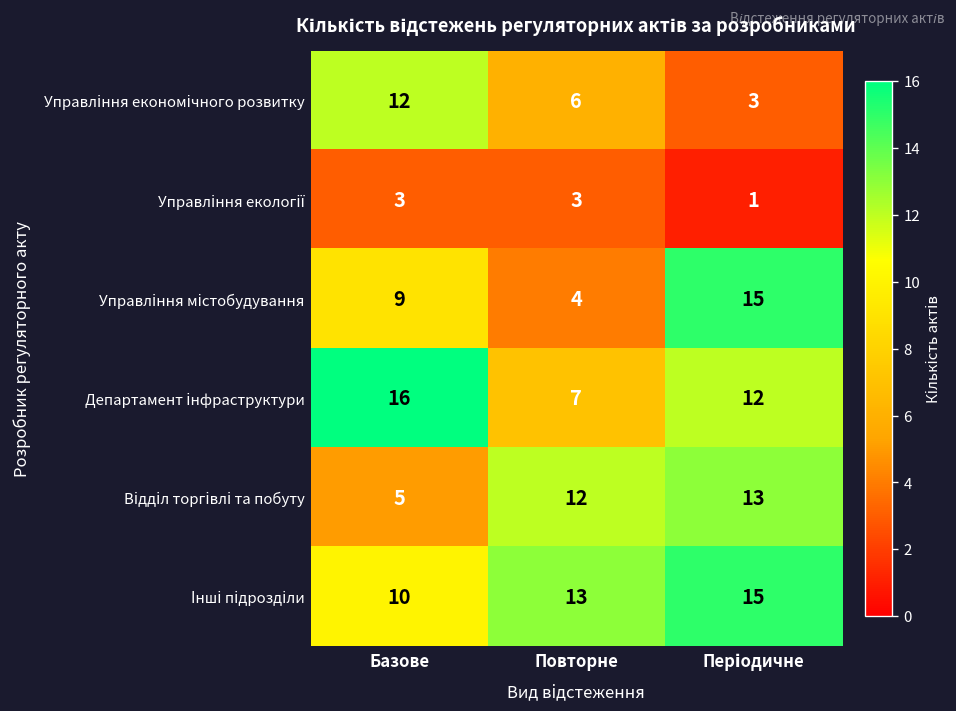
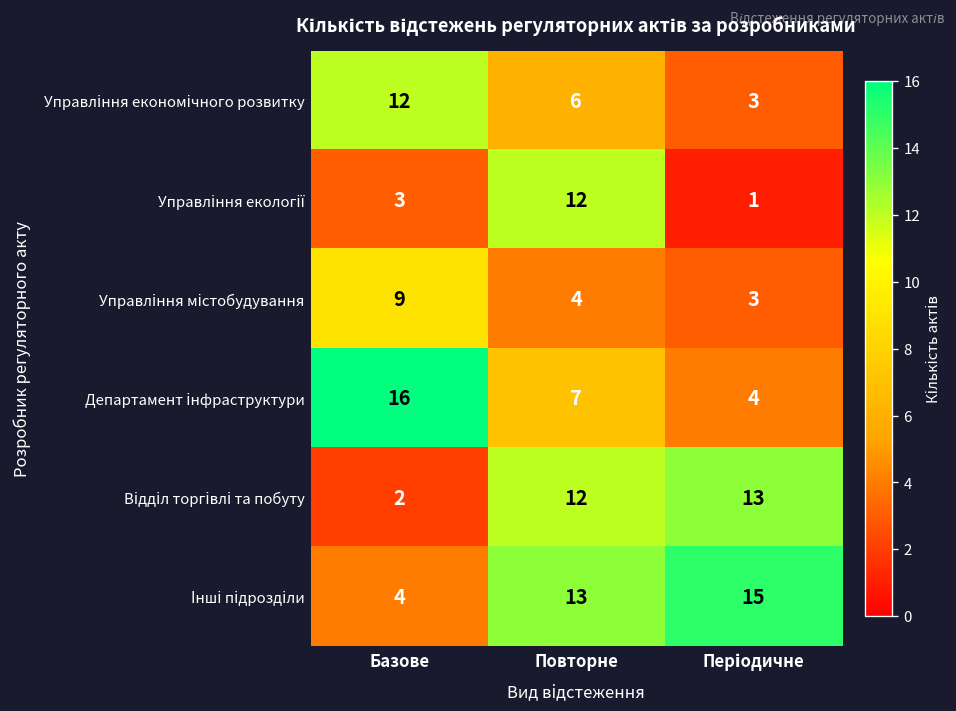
Управління екології, Повторне: 3 -> 12
Управління містобудування, Періодичне: 15 -> 3
Департамент інфраструктури, Періодичне: 12 -> 4
Відділ торгівлі та побуту, Базове: 5 -> 2
Інші підрозділи, Базове: 10 -> 4
